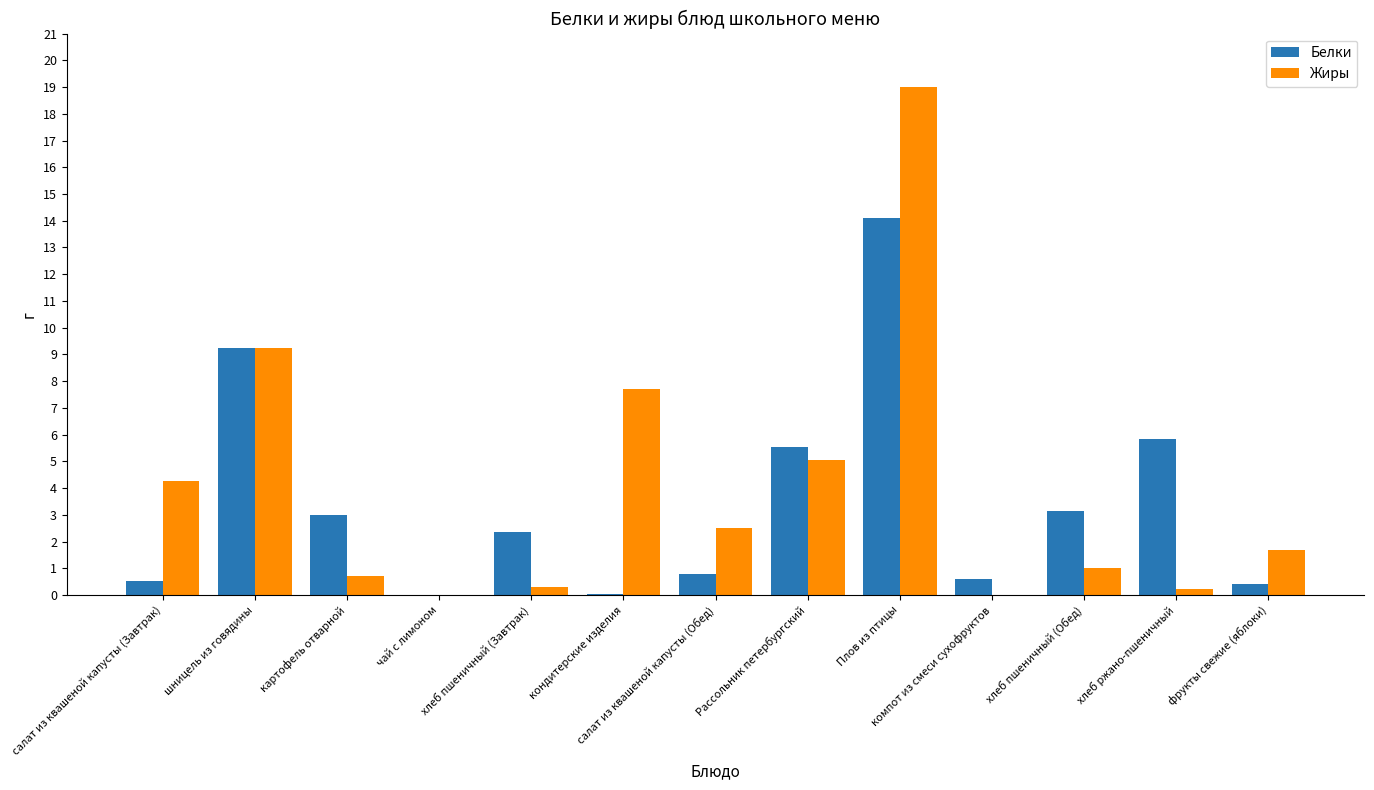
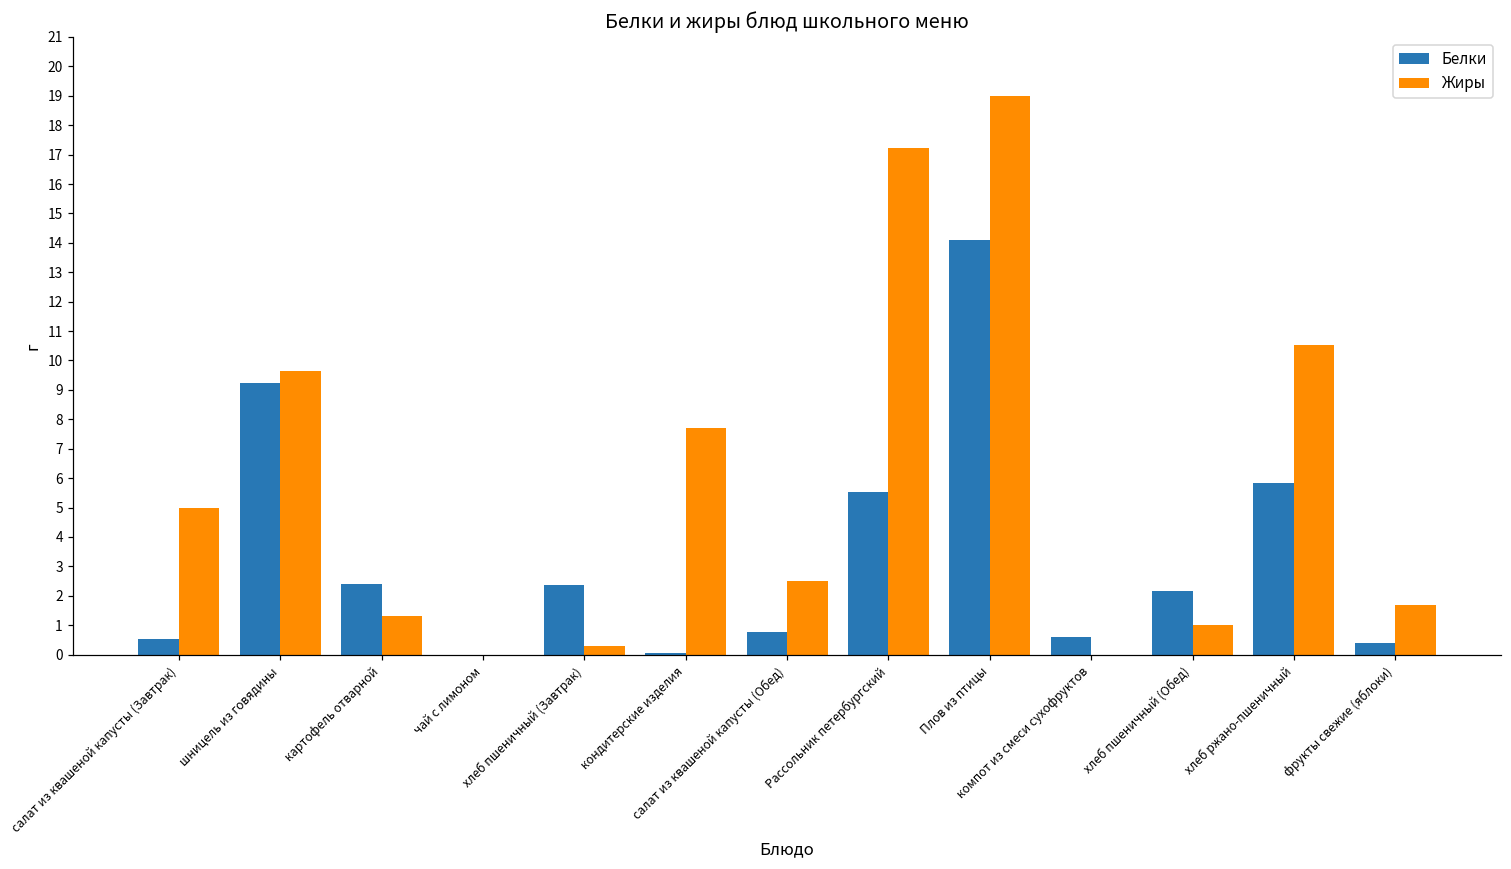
Жиры, салат из квашеной капусты (Завтрак): 4.3 -> 5.0
Жиры, шницель из говядины: 9.3 -> 9.7
Белки, картофель отварной: 3.0 -> 2.4
Жиры, картофель отварной: 0.7 -> 1.3
Жиры, Рассольник петербургский: 5.1 -> 17.2
Белки, хлеб пшеничный (Обед): 3.2 -> 2.2
Жиры, хлеб ржано-пшеничный: 0.2 -> 10.5
